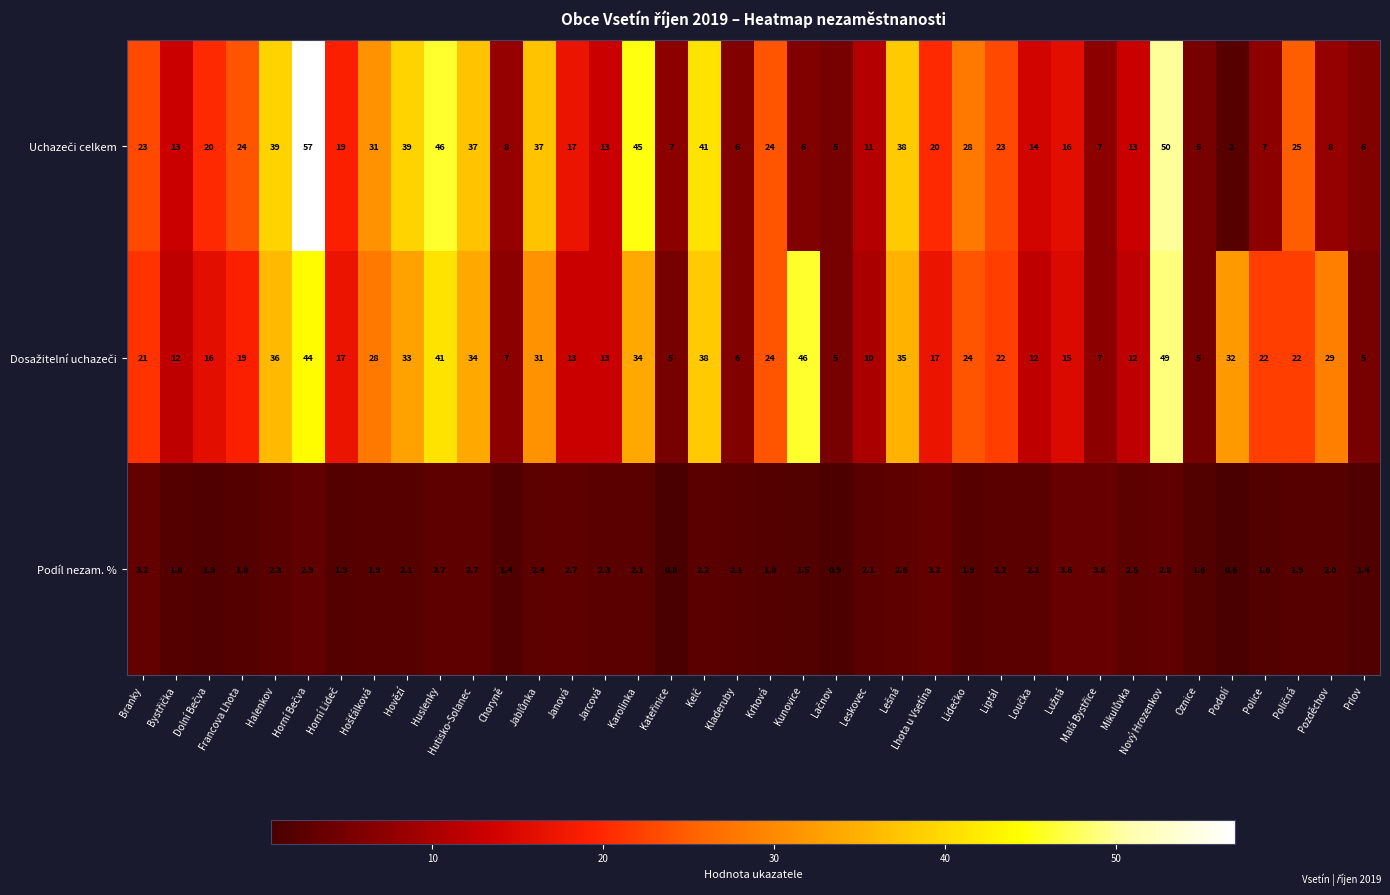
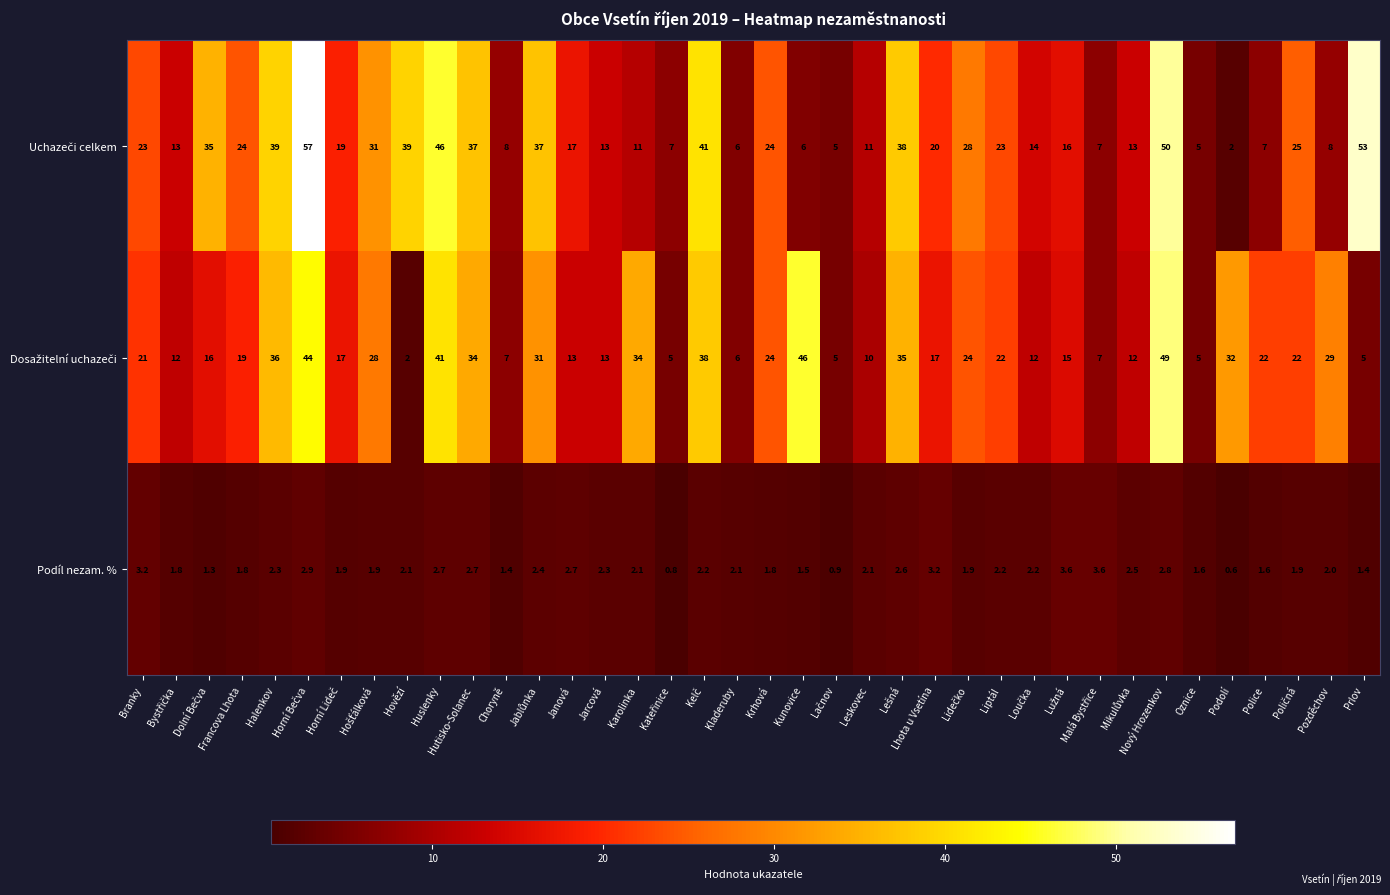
Uchazeči celkem, Dolní Bečva: 20 -> 35
Uchazeči celkem, Karolinka: 45 -> 11
Uchazeči celkem, Prlov: 6 -> 53
Dosažitelní uchazeči, Hovězí: 33 -> 2
